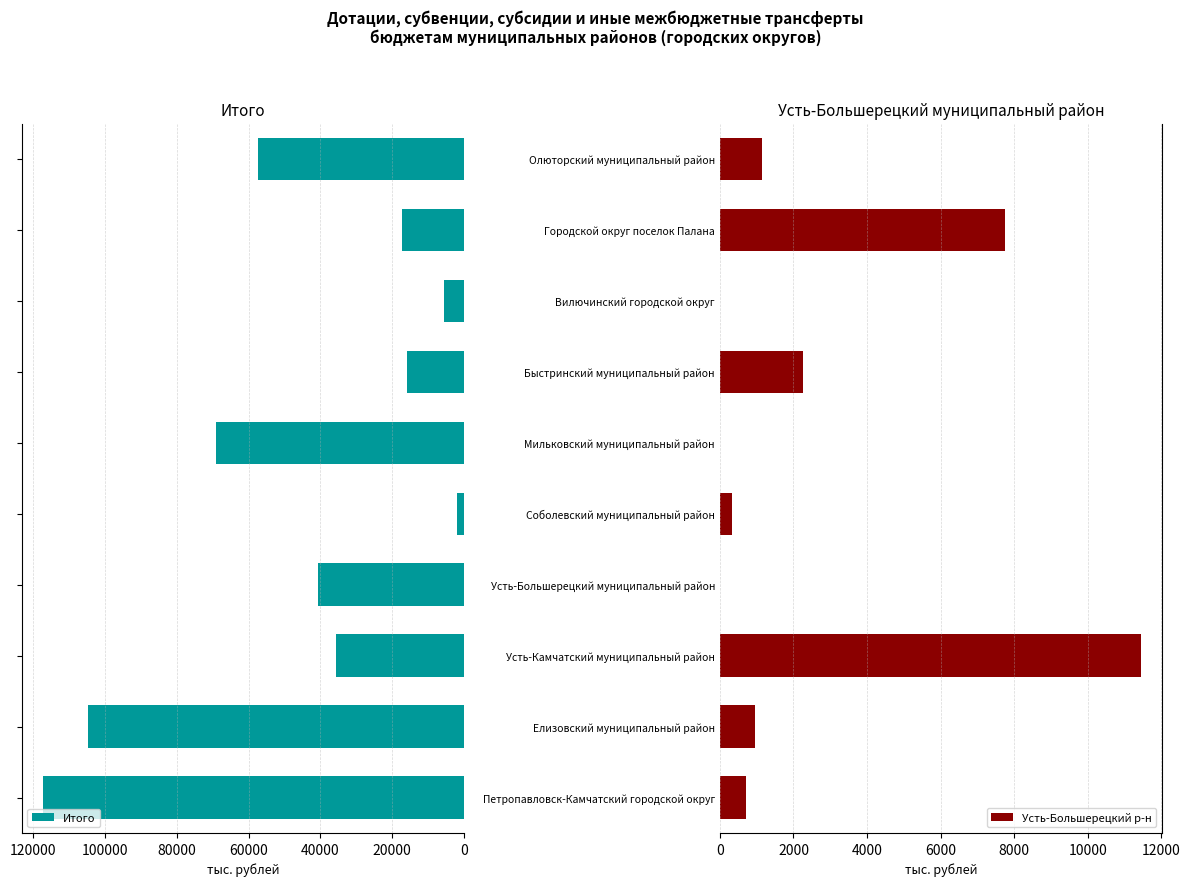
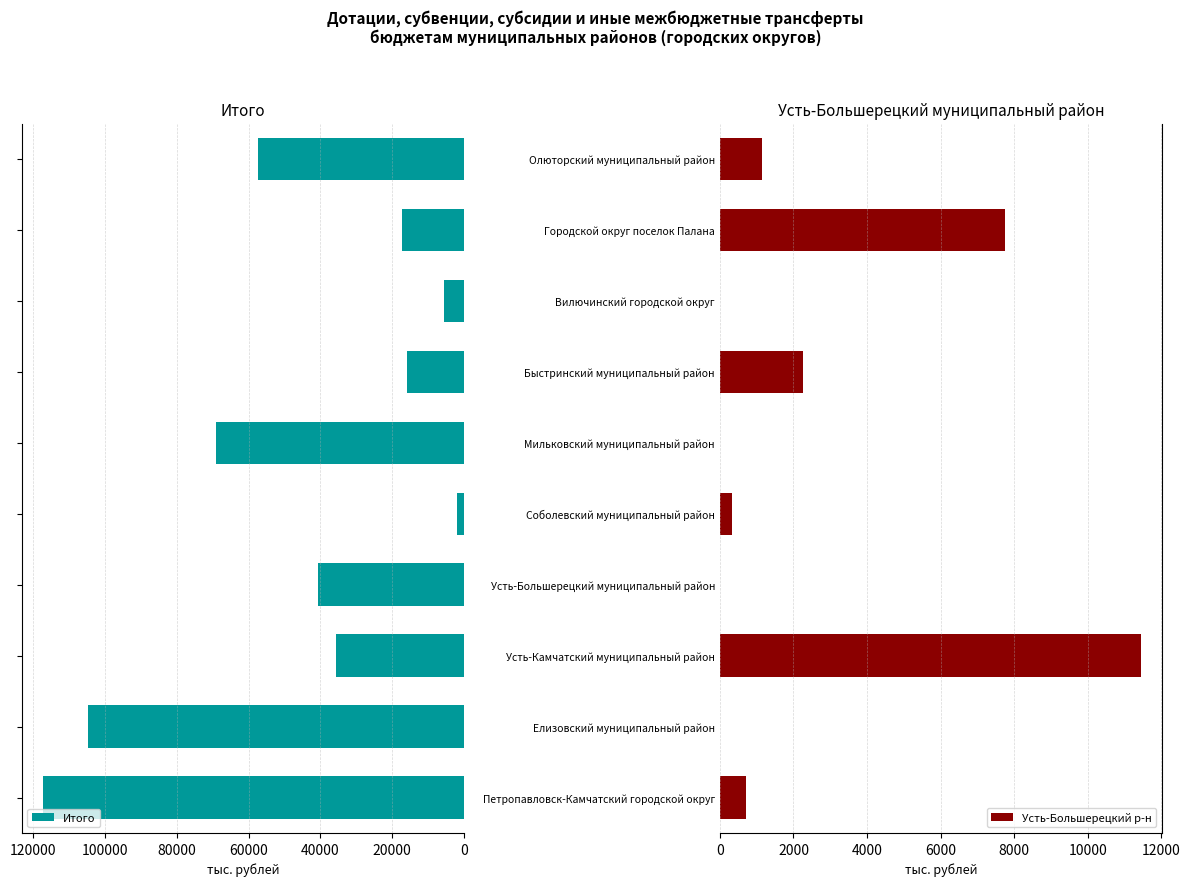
Усть-Большерецкий муниципальный район, Елизовский муниципальный район: 1000 -> 0
